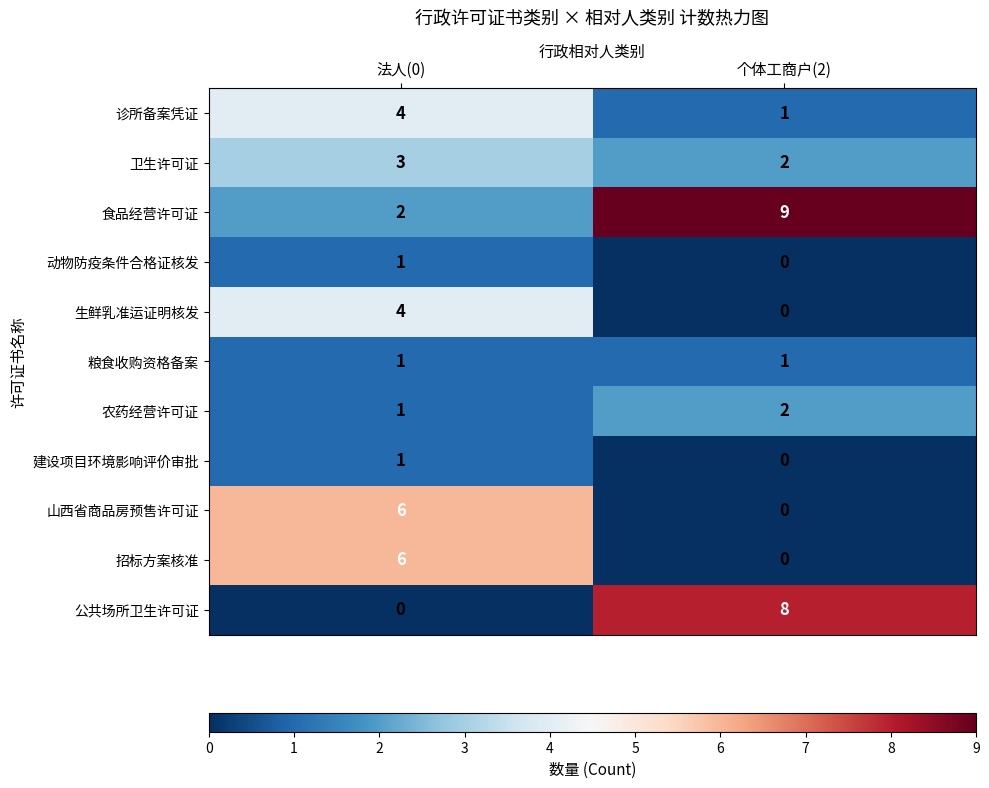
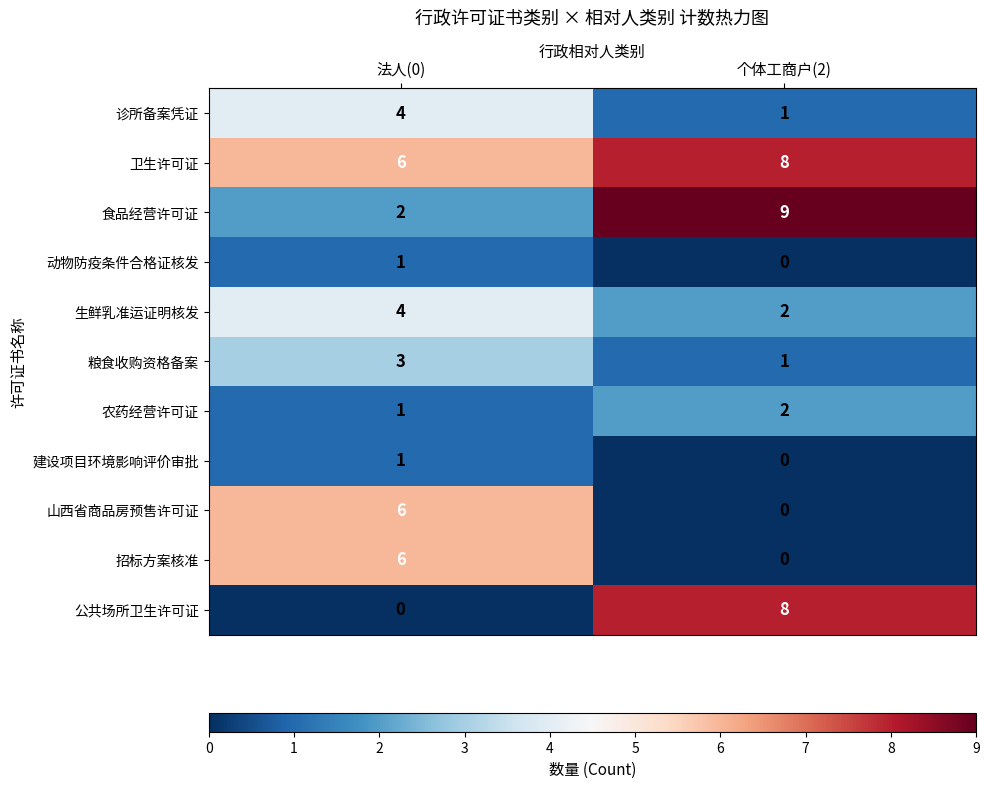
卫生许可证, 法人(0): 3 -> 6
卫生许可证, 个体工商户(2): 2 -> 8
生鲜乳准运证明核发, 个体工商户(2): 0 -> 2
粮食收购资格备案, 法人(0): 1 -> 3
